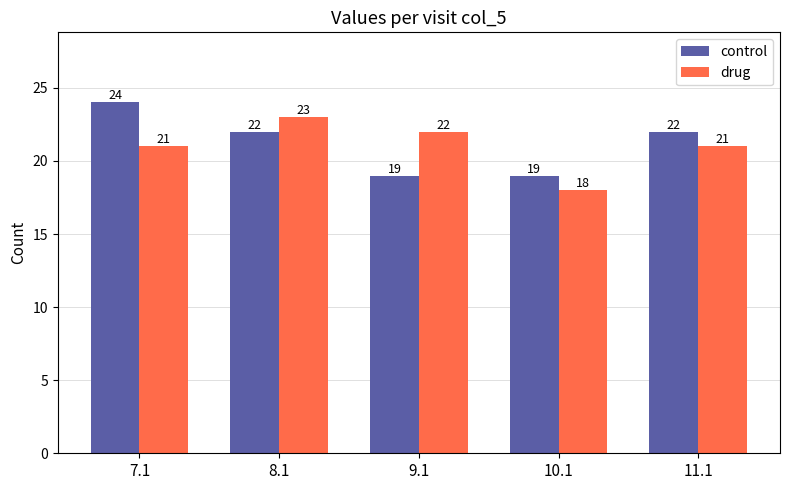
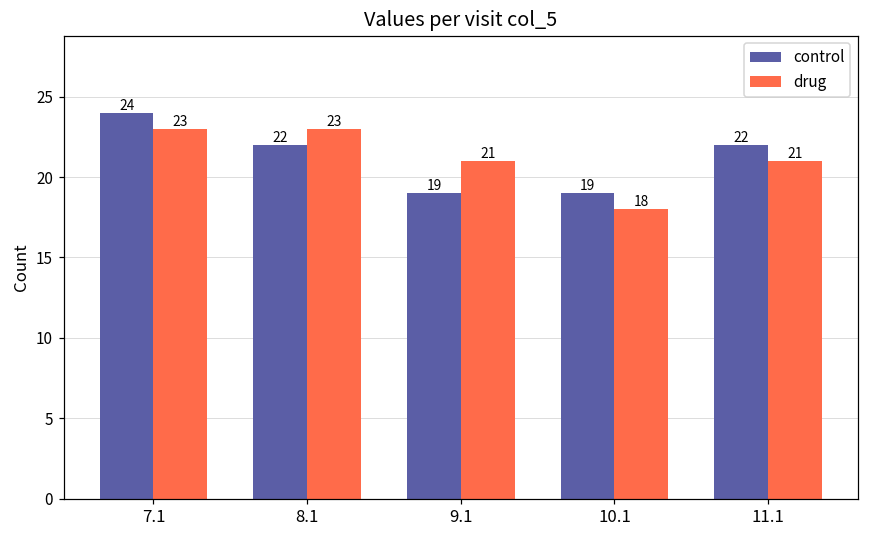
drug, 7.1: 21 -> 23
drug, 9.1: 22 -> 21
